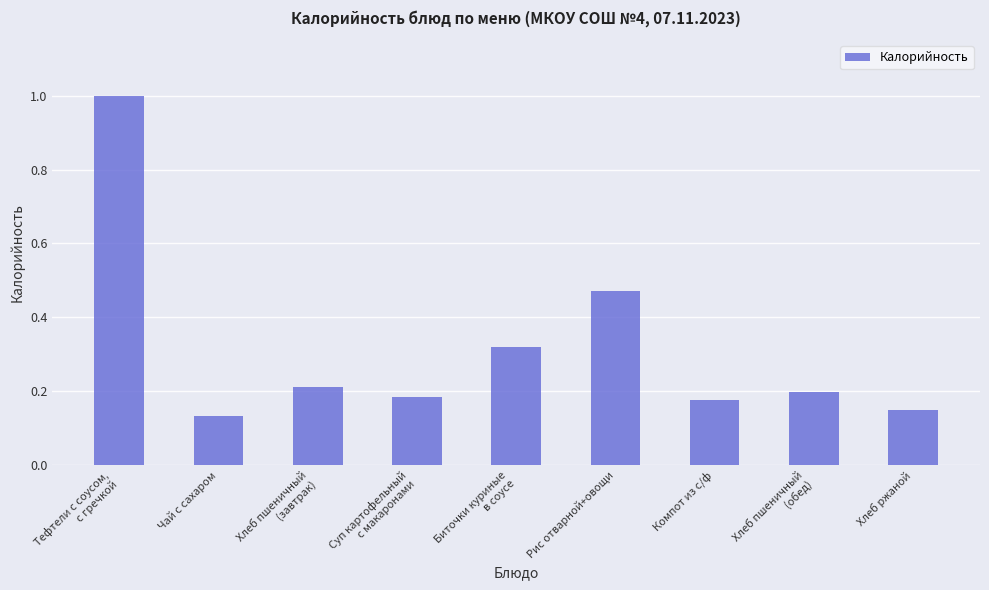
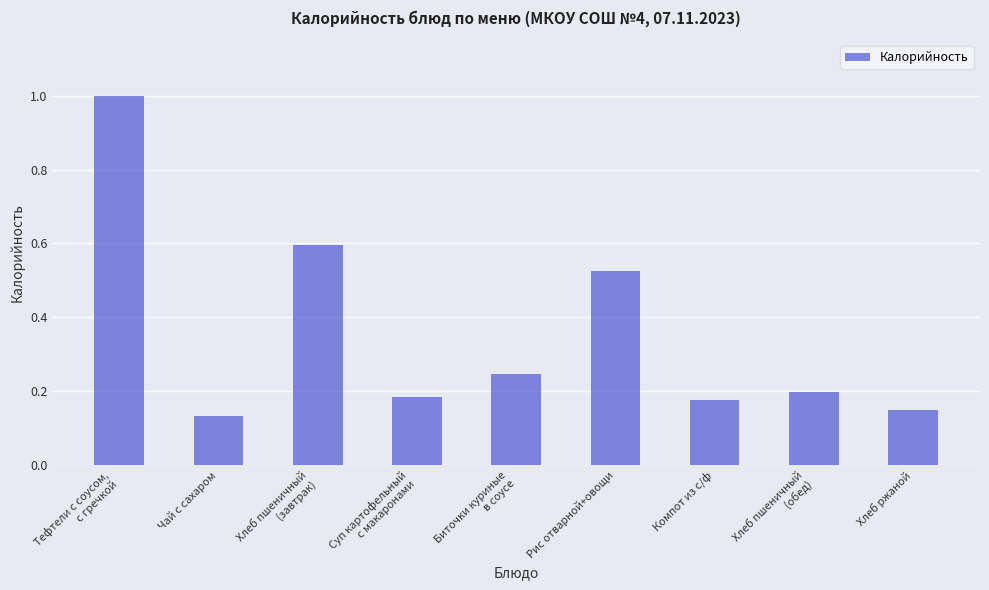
Хлеб пшеничный (завтрак): 0.21 -> 0.59
Биточки куриные в соусе: 0.32 -> 0.25
Рис отварной+овощи: 0.47 -> 0.53
